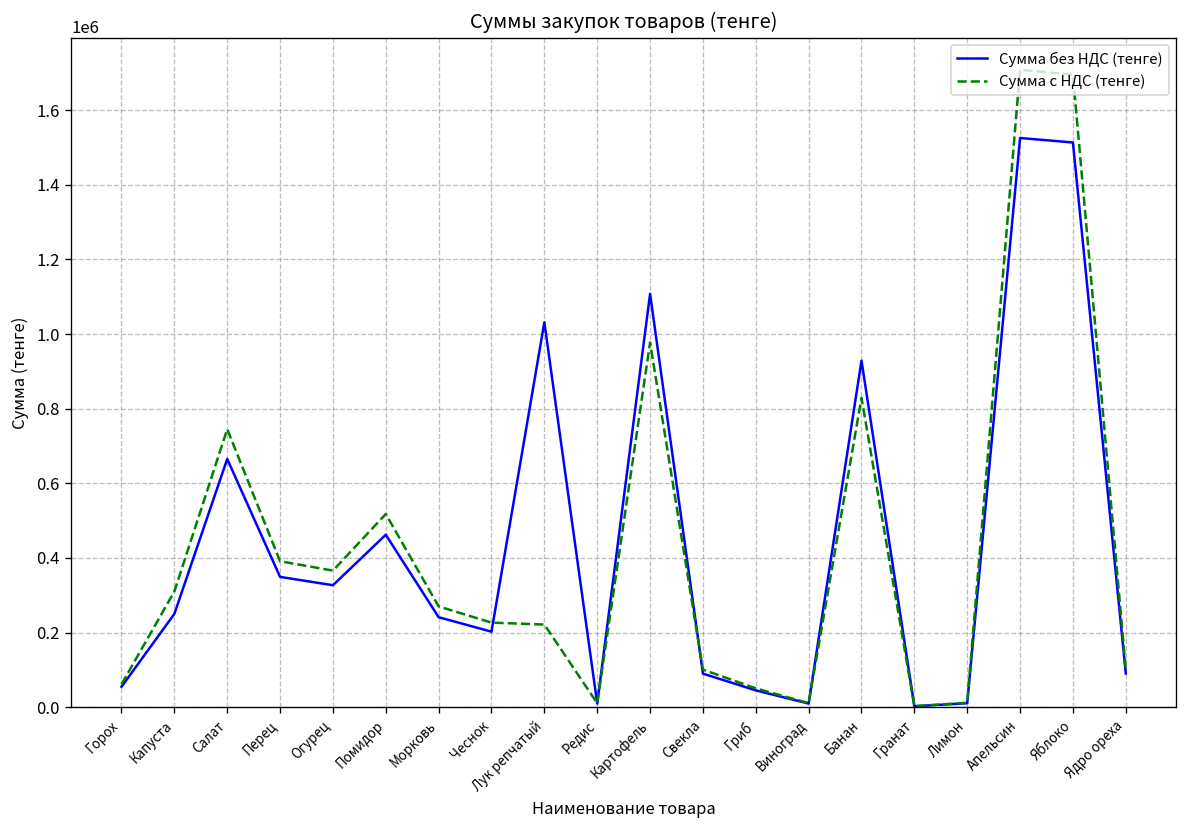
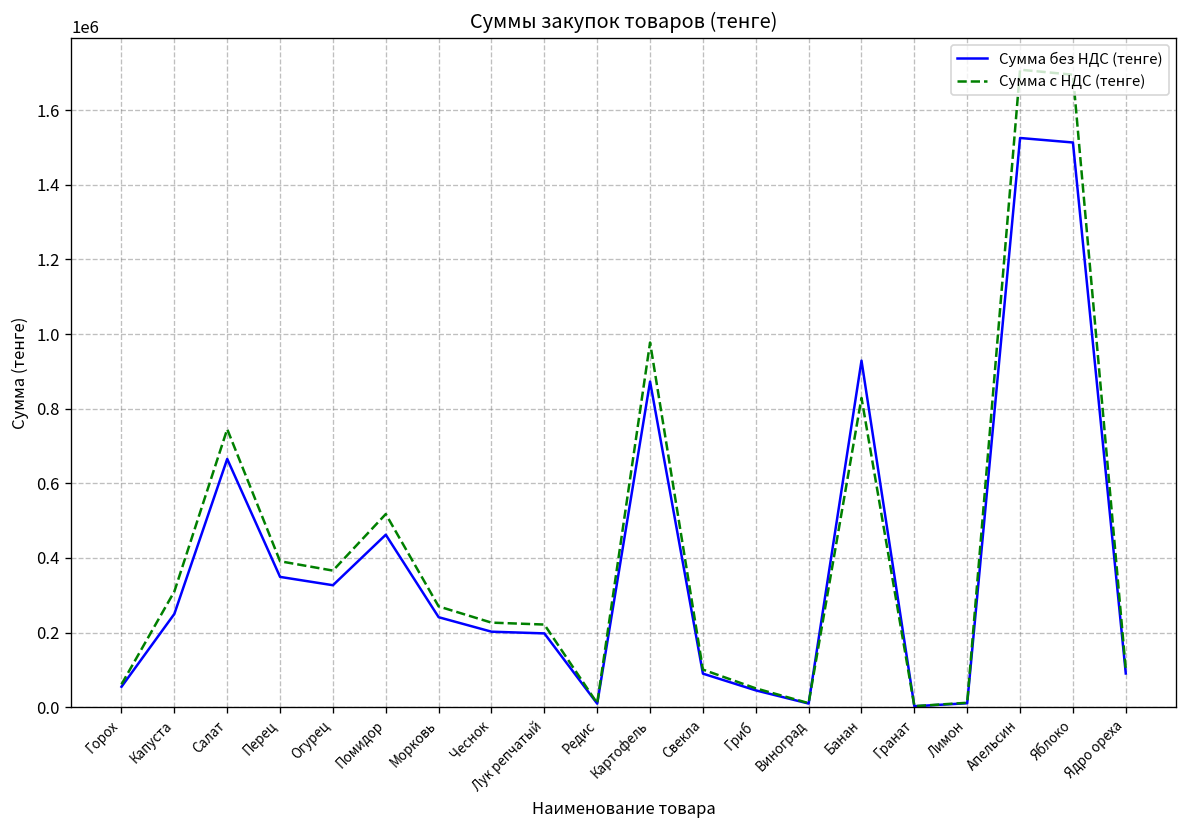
Сумма без НДС (тенге), Лук репчатый: 1030000 -> 200000
Сумма без НДС (тенге), Картофель: 1110000 -> 870000
